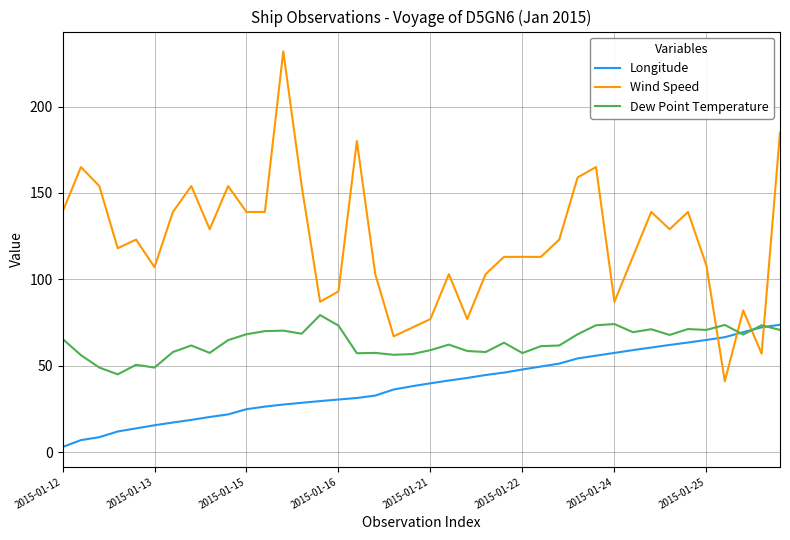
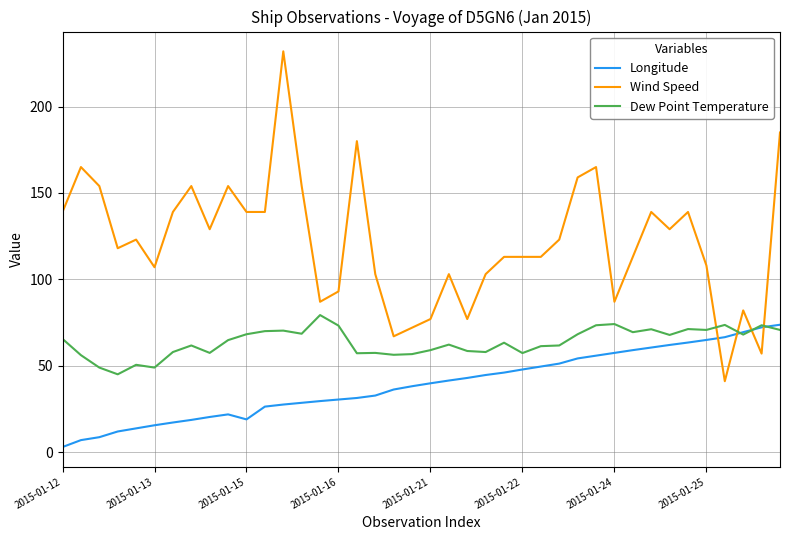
Longitude, 2015-01-15: 25 -> 19
